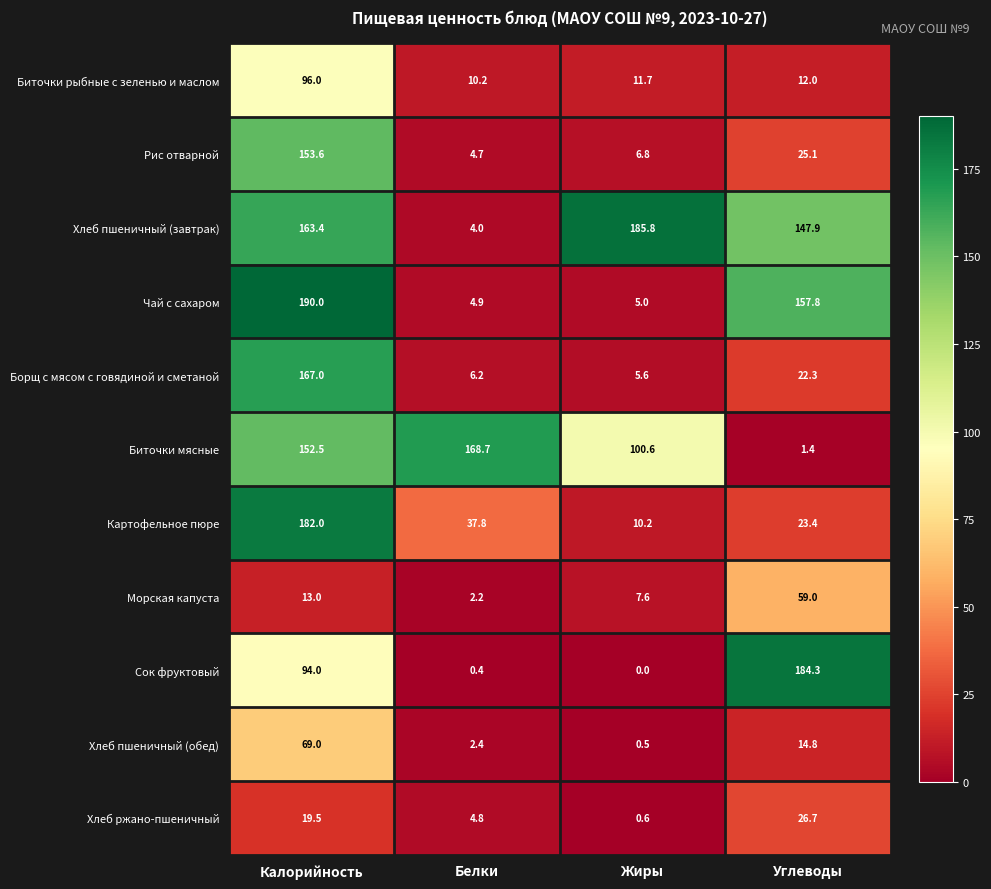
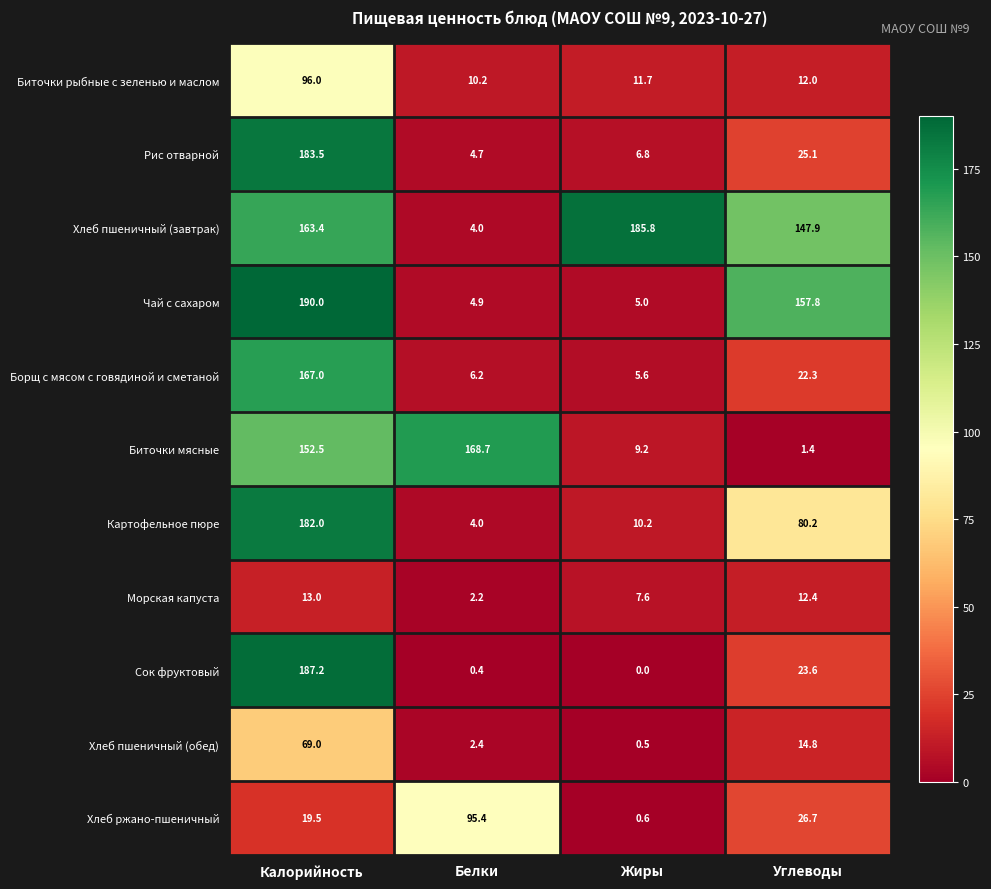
Рис отварной, Калорийность: 153.6 -> 183.5
Биточки мясные, Жиры: 100.6 -> 9.2
Картофельное пюре, Белки: 37.8 -> 4.0
Картофельное пюре, Углеводы: 23.4 -> 80.2
Морская капуста, Углеводы: 59.0 -> 12.4
Сок фруктовый, Калорийность: 94.0 -> 187.2
Сок фруктовый, Углеводы: 184.3 -> 23.6
Хлеб ржано-пшеничный, Белки: 4.8 -> 95.4
